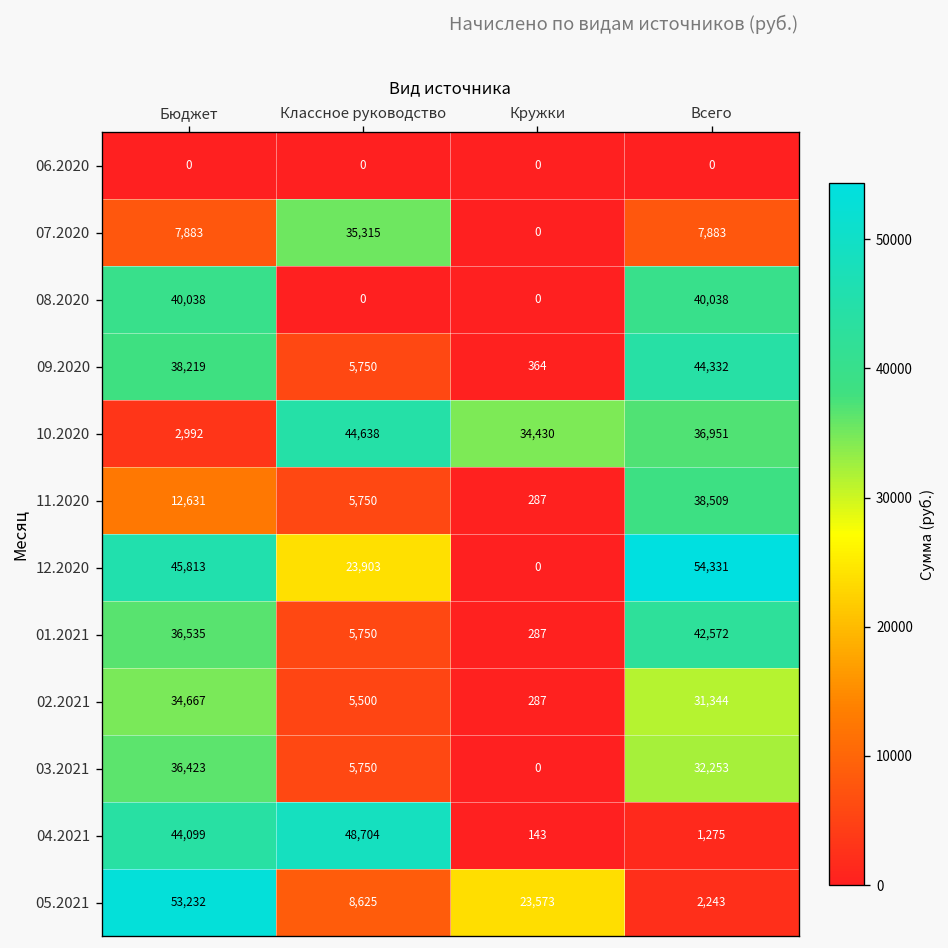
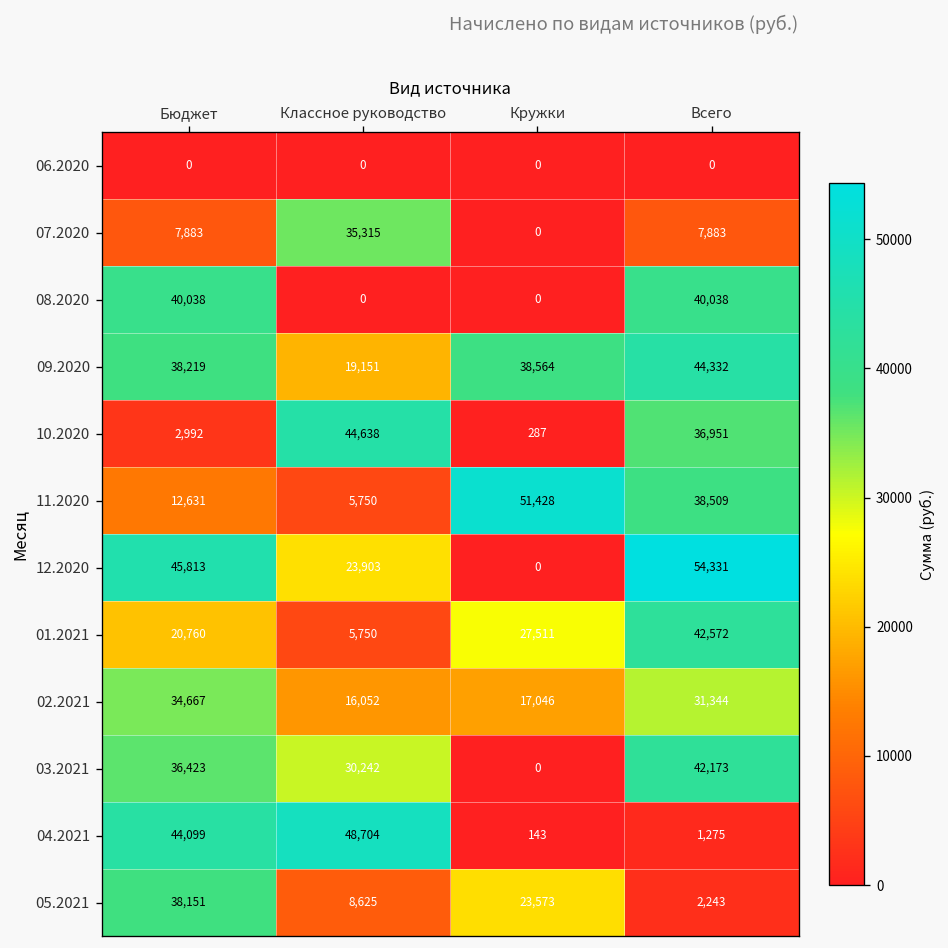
09.2020, Классное руководство: 5,750 -> 19,151
09.2020, Кружки: 364 -> 38,564
10.2020, Кружки: 34,430 -> 287
11.2020, Кружки: 287 -> 51,428
01.2021, Бюджет: 36,535 -> 20,760
01.2021, Кружки: 287 -> 27,511
02.2021, Классное руководство: 5,500 -> 16,052
02.2021, Кружки: 287 -> 17,046
03.2021, Классное руководство: 5,750 -> 30,242
03.2021, Всего: 32,253 -> 42,173
05.2021, Бюджет: 53,232 -> 38,151
